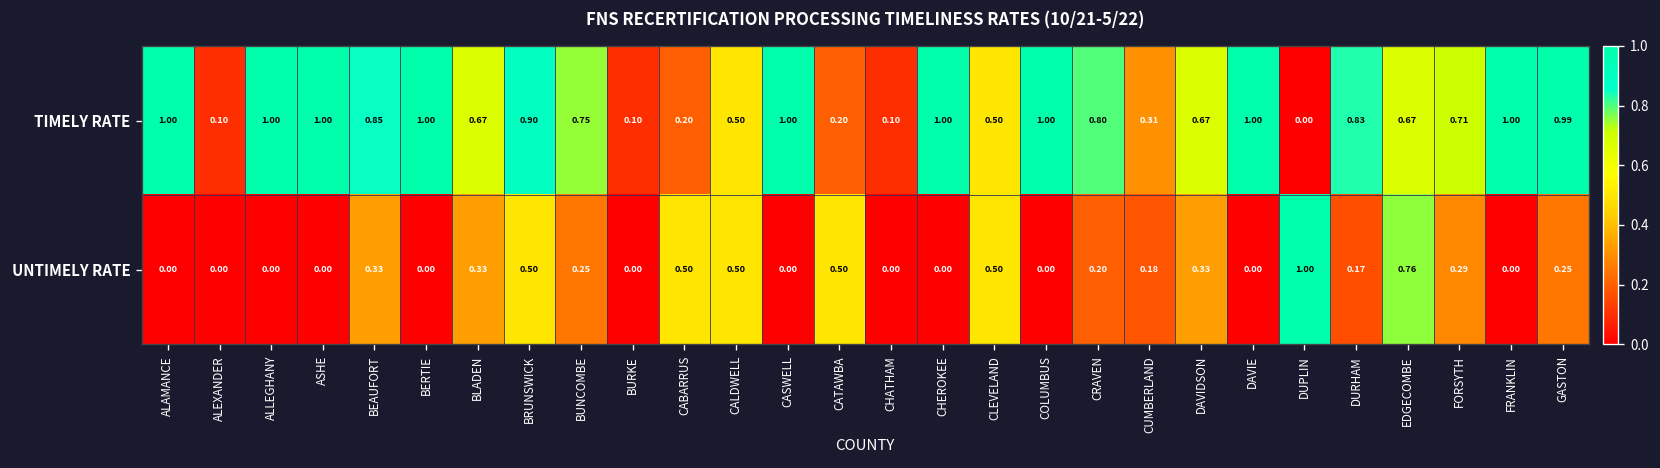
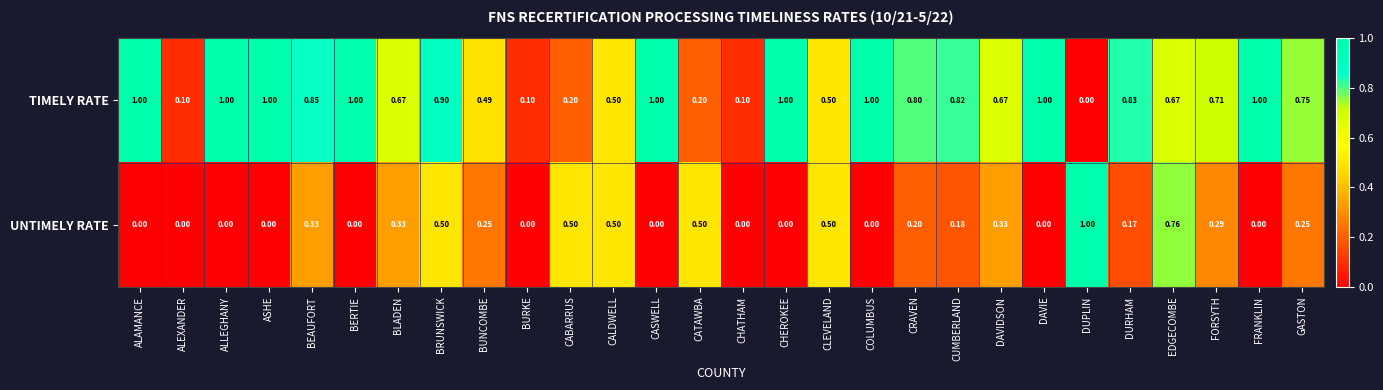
TIMELY RATE, BUNCOMBE: 0.75 -> 0.49
TIMELY RATE, CUMBERLAND: 0.31 -> 0.82
TIMELY RATE, GASTON: 0.99 -> 0.75
